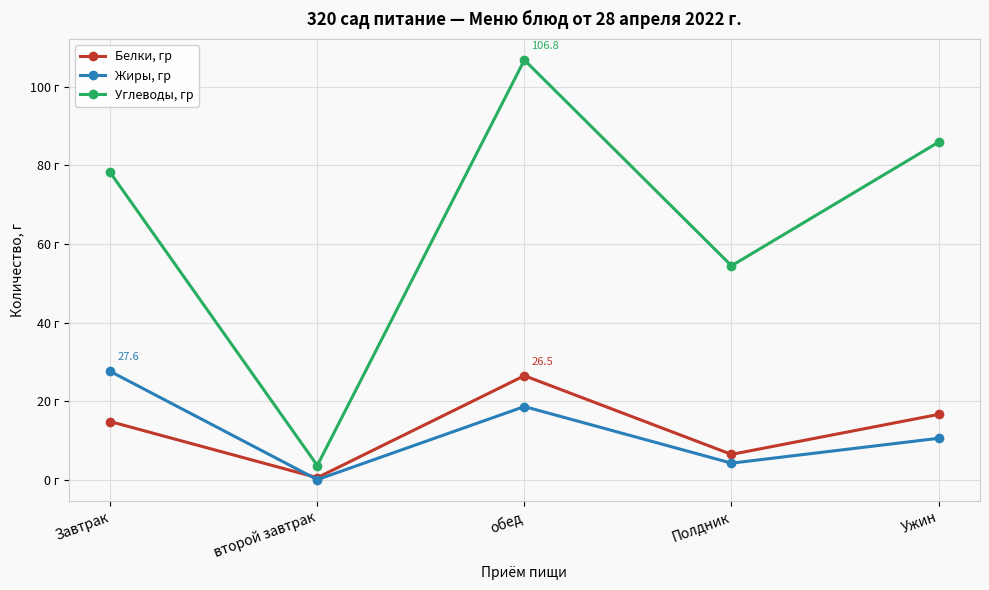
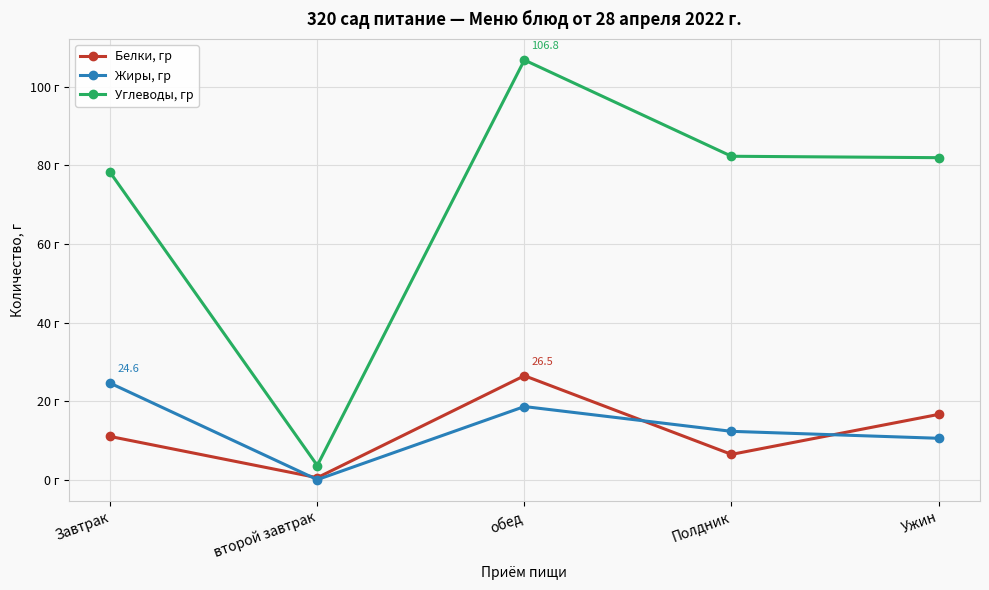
Белки, гр, Завтрак: 15 г -> 11 г
Жиры, гр, Завтрак: 27.6 -> 24.6
Жиры, гр, Полдник: 4 г -> 12 г
Углеводы, гр, Полдник: 54 г -> 82 г
Углеводы, гр, Ужин: 86 г -> 82 г
